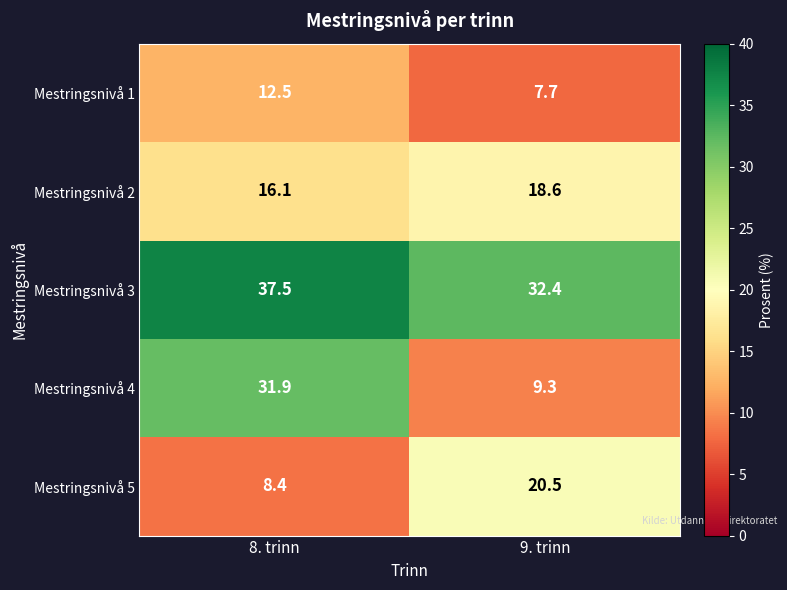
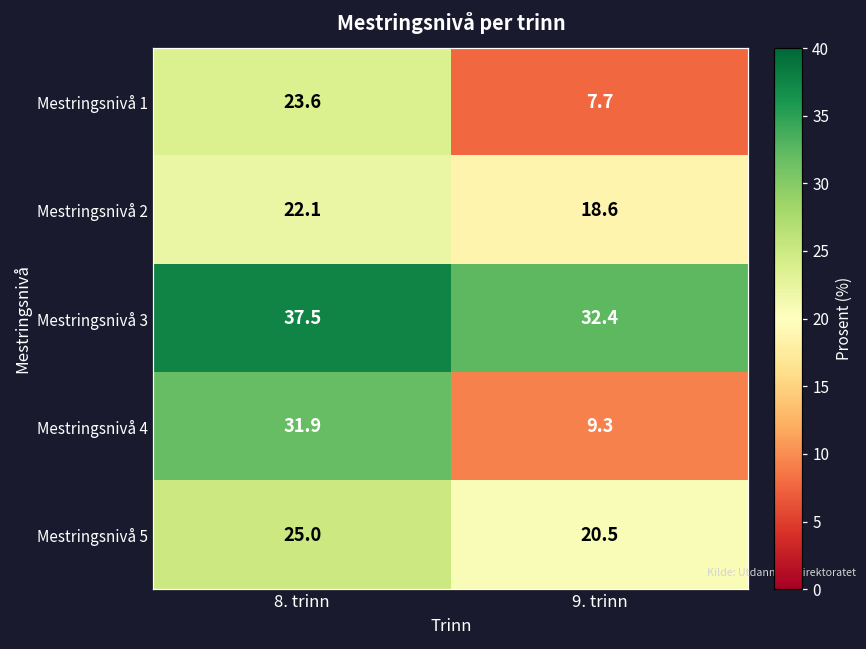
Mestringsnivå 1, 8. trinn: 12.5 -> 23.6
Mestringsnivå 2, 8. trinn: 16.1 -> 22.1
Mestringsnivå 5, 8. trinn: 8.4 -> 25.0
